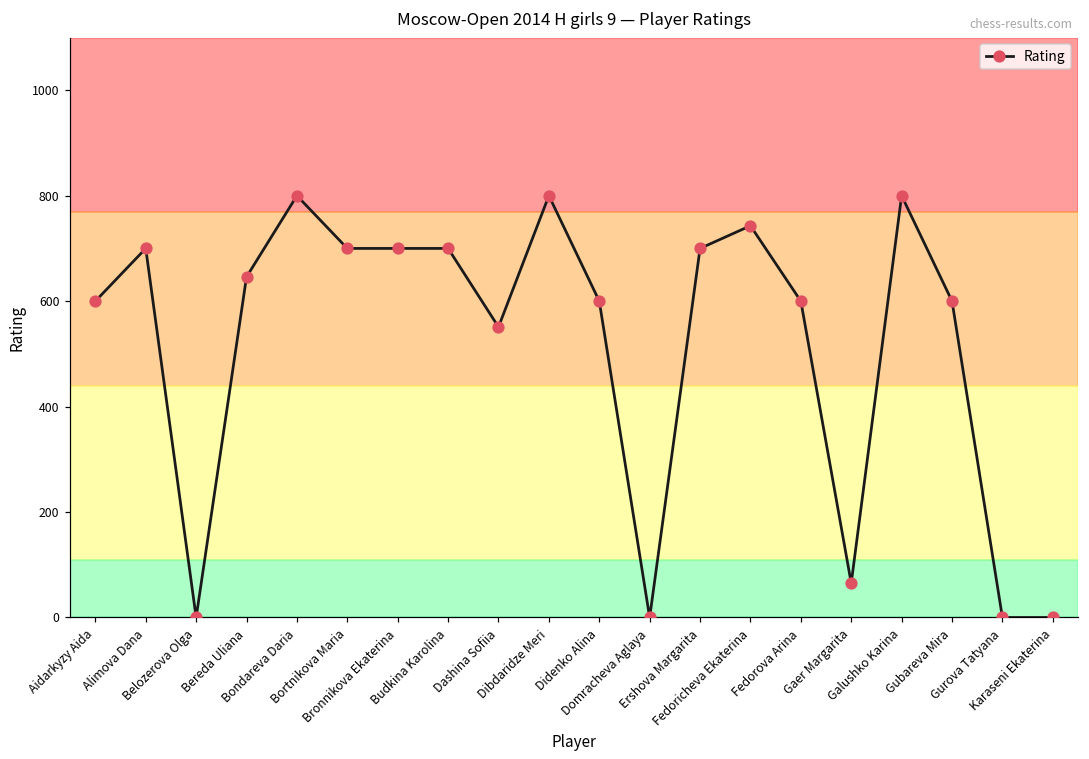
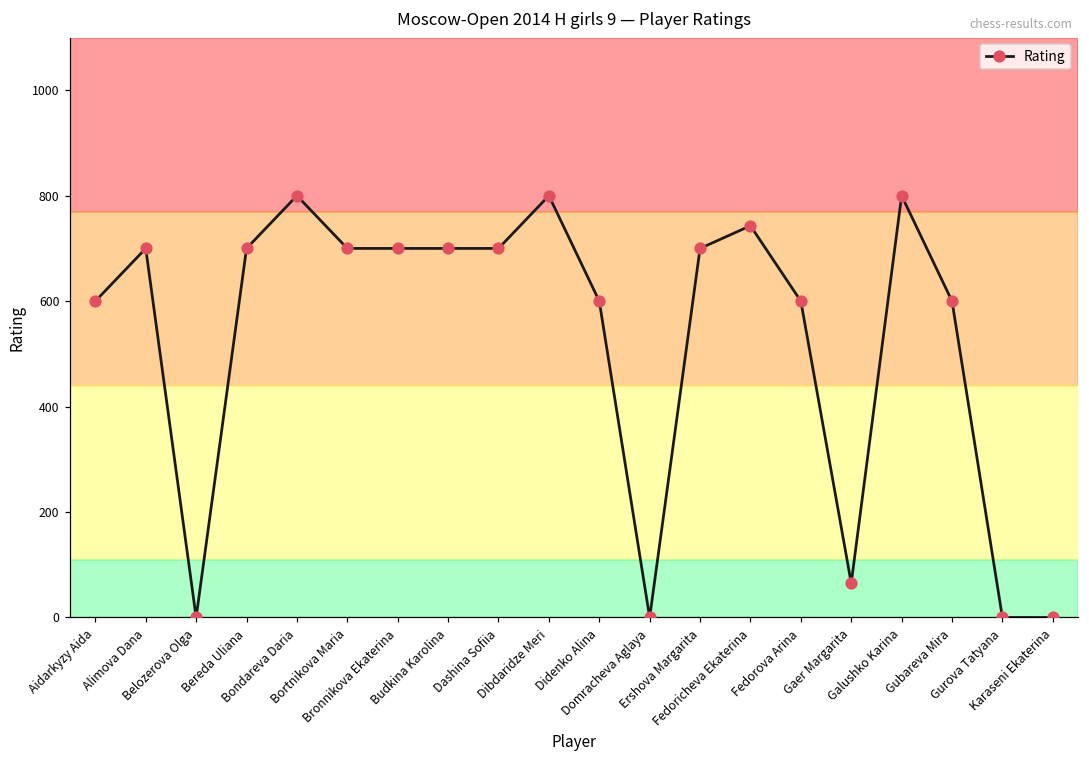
Bereda Uliana: 650 -> 700
Dashina Sofiia: 550 -> 700
